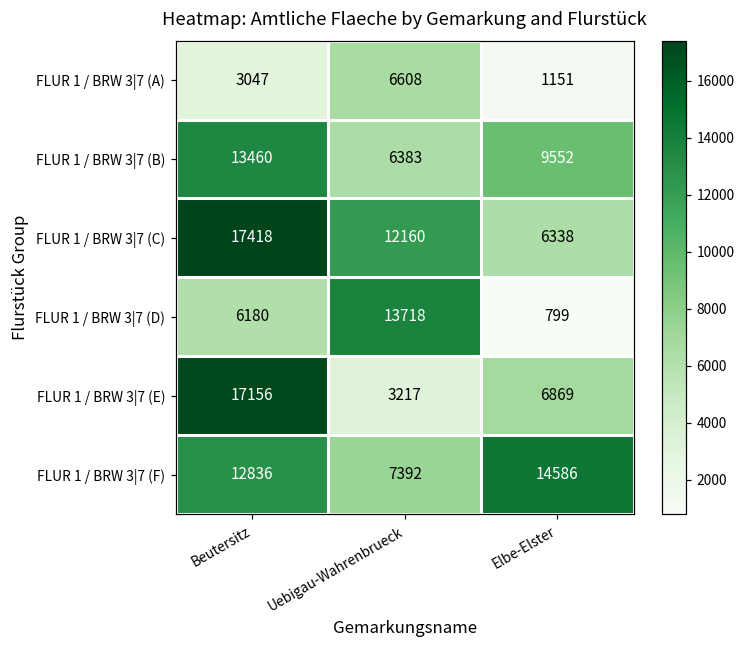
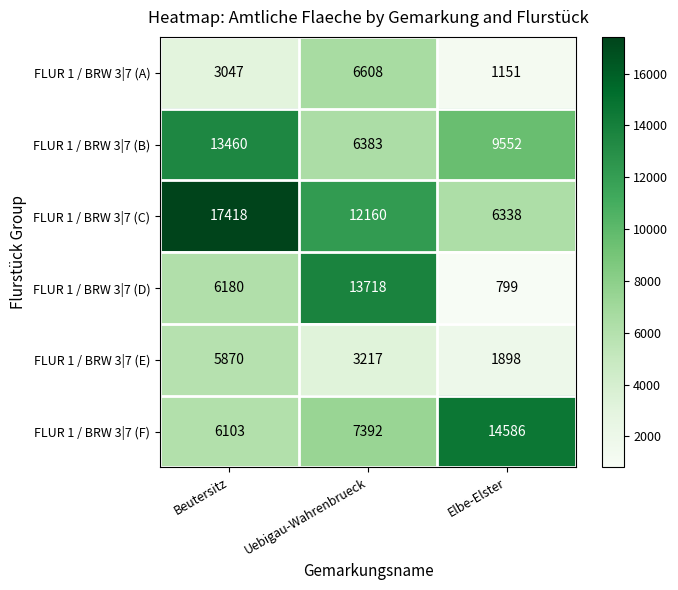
FLUR 1 / BRW 3|7 (E), Beutersitz: 17156 -> 5870
FLUR 1 / BRW 3|7 (E), Elbe-Elster: 6869 -> 1898
FLUR 1 / BRW 3|7 (F), Beutersitz: 12836 -> 6103
